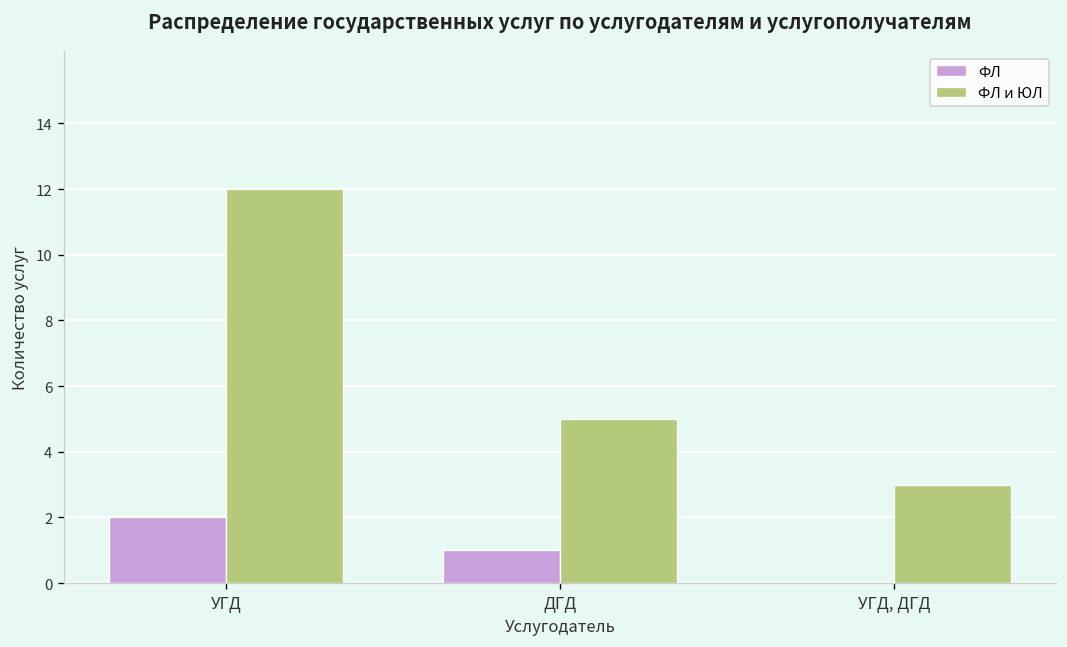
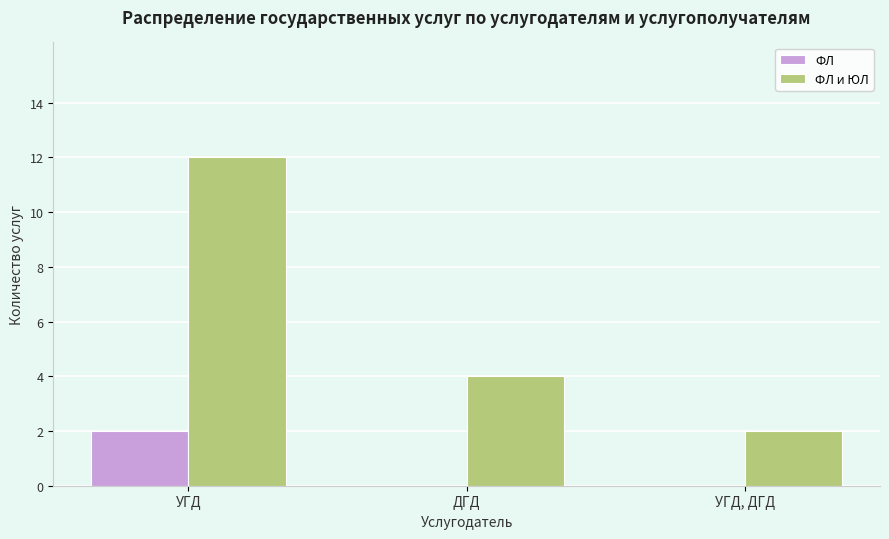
ФЛ, ДГД: 1 -> 0
ФЛ и ЮЛ, ДГД: 5 -> 4
ФЛ и ЮЛ, УГД, ДГД: 3 -> 2
